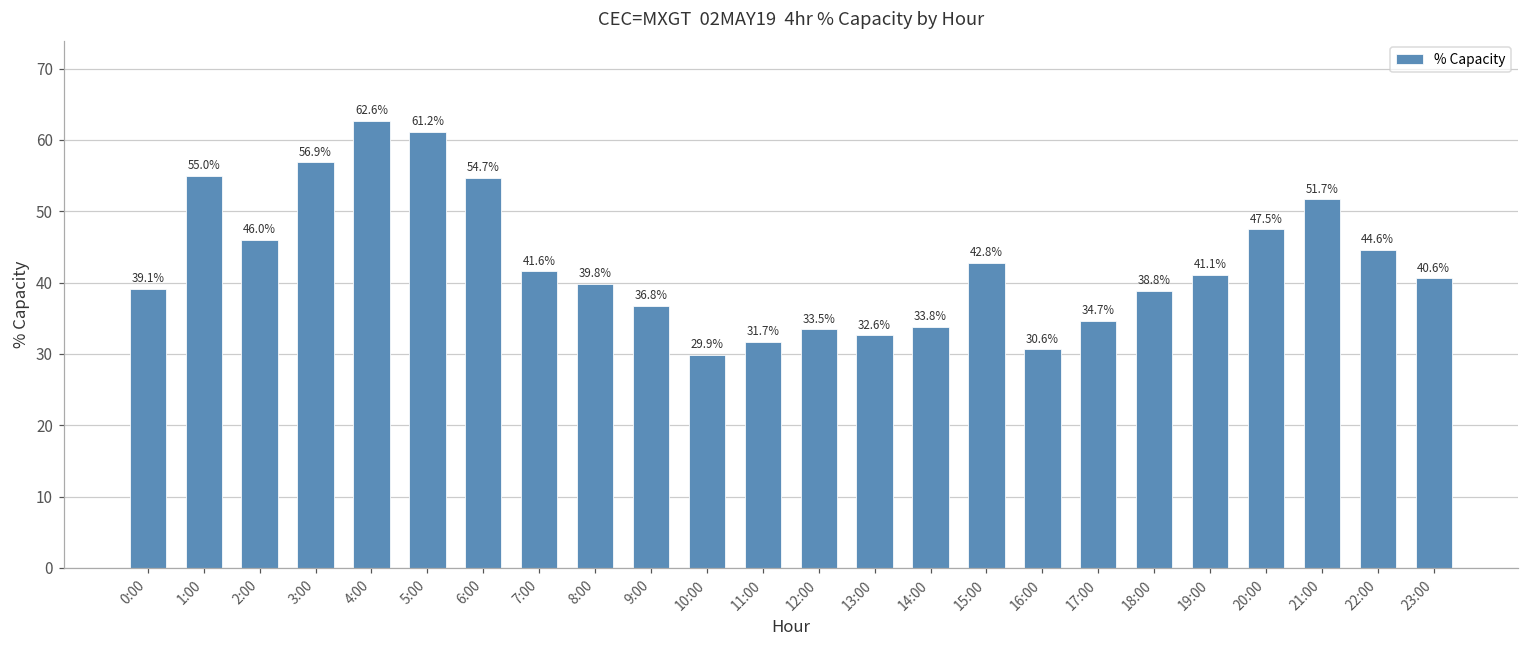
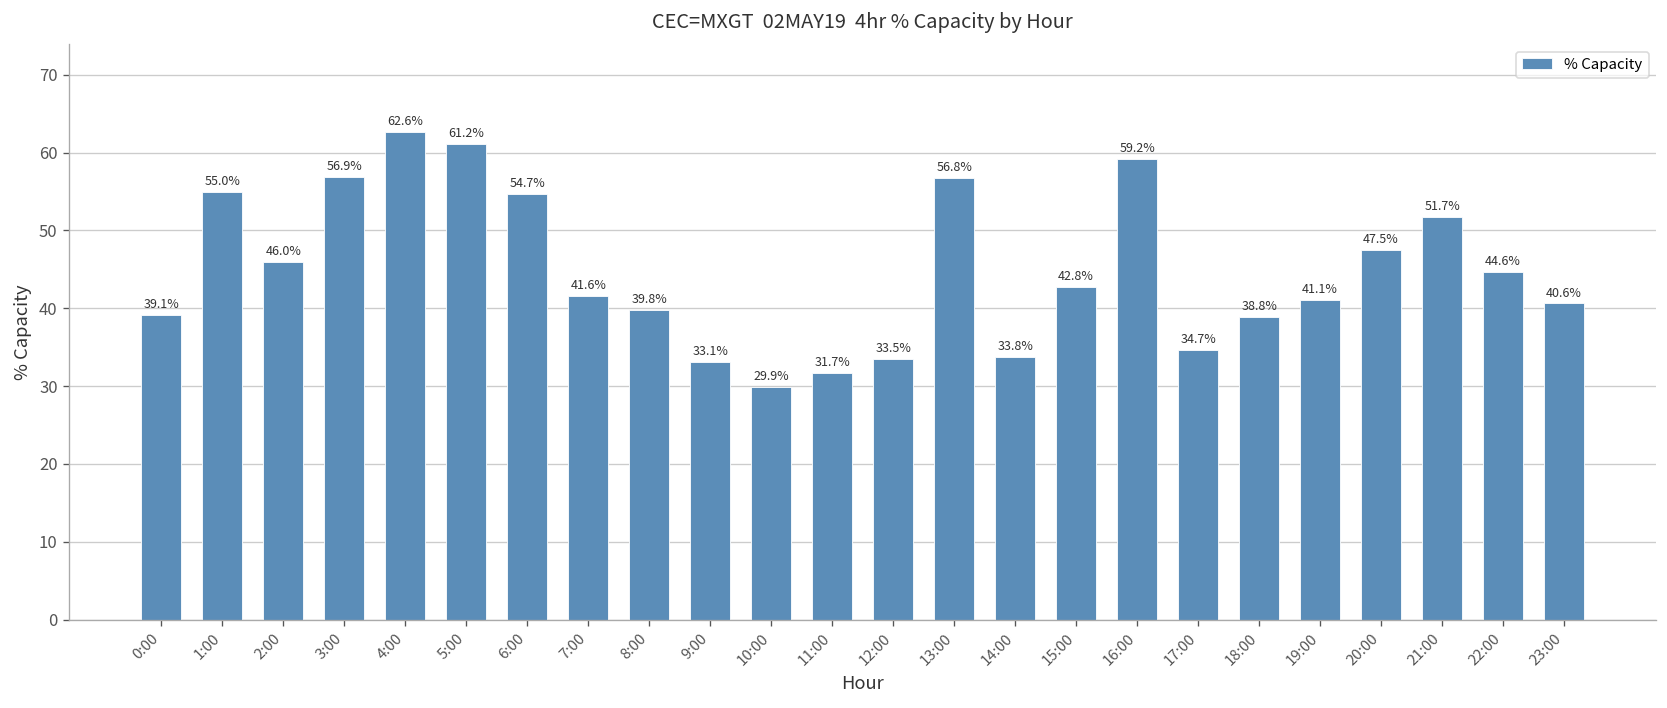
9:00: 36.8% -> 33.1%
13:00: 32.6% -> 56.8%
16:00: 30.6% -> 59.2%
